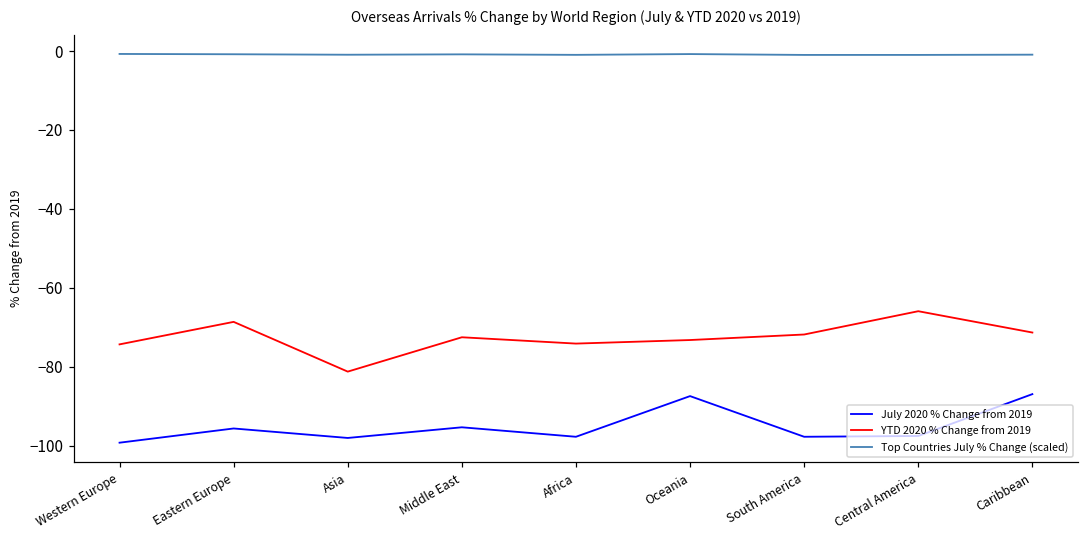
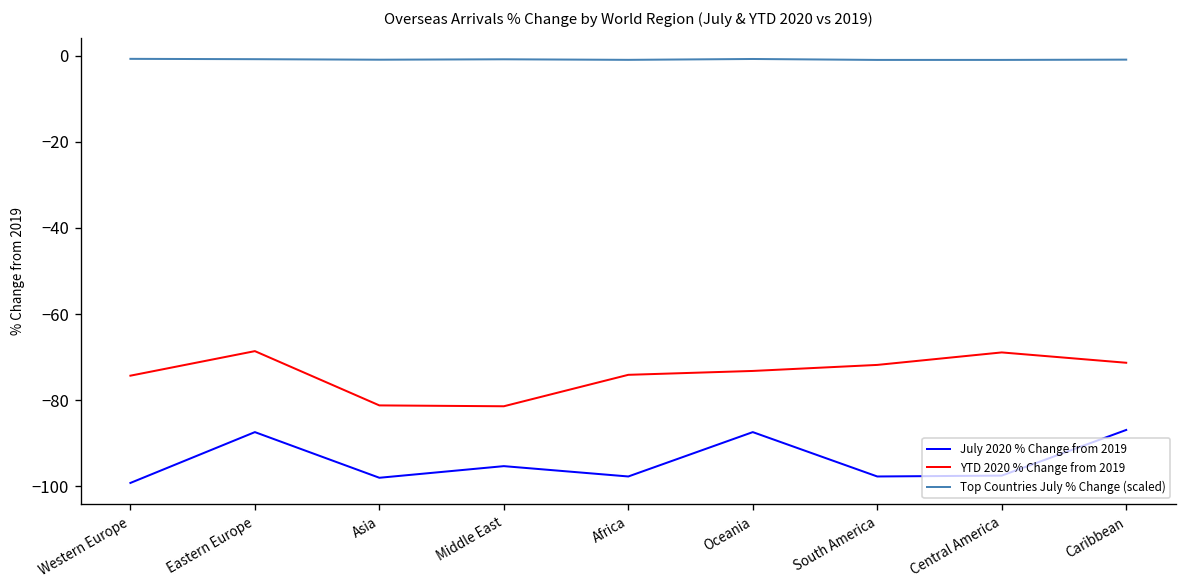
July 2020 % Change from 2019, Eastern Europe: -96 -> -87
YTD 2020 % Change from 2019, Middle East: -73 -> -81
YTD 2020 % Change from 2019, Central America: -66 -> -69
